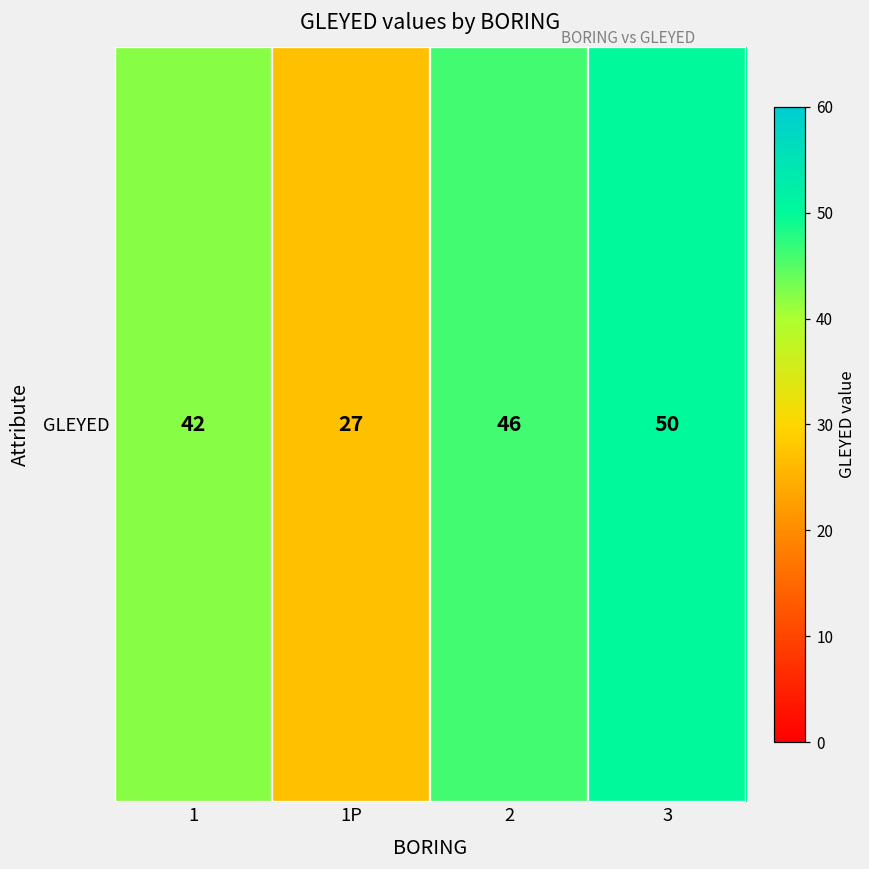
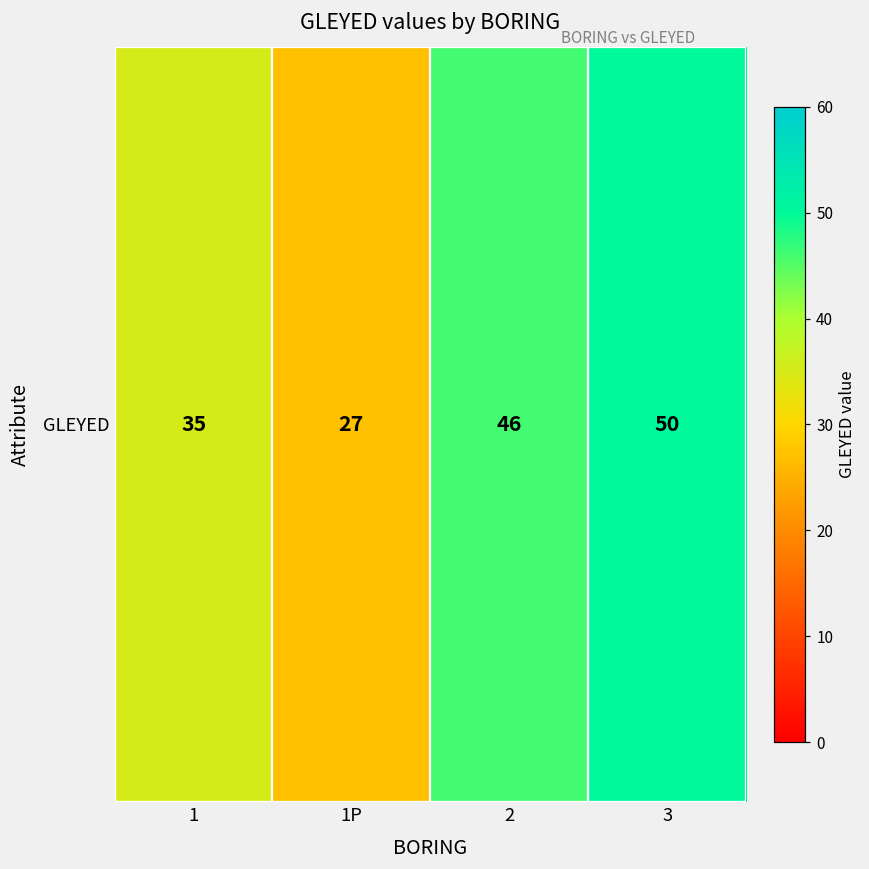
GLEYED, 1: 42 -> 35
